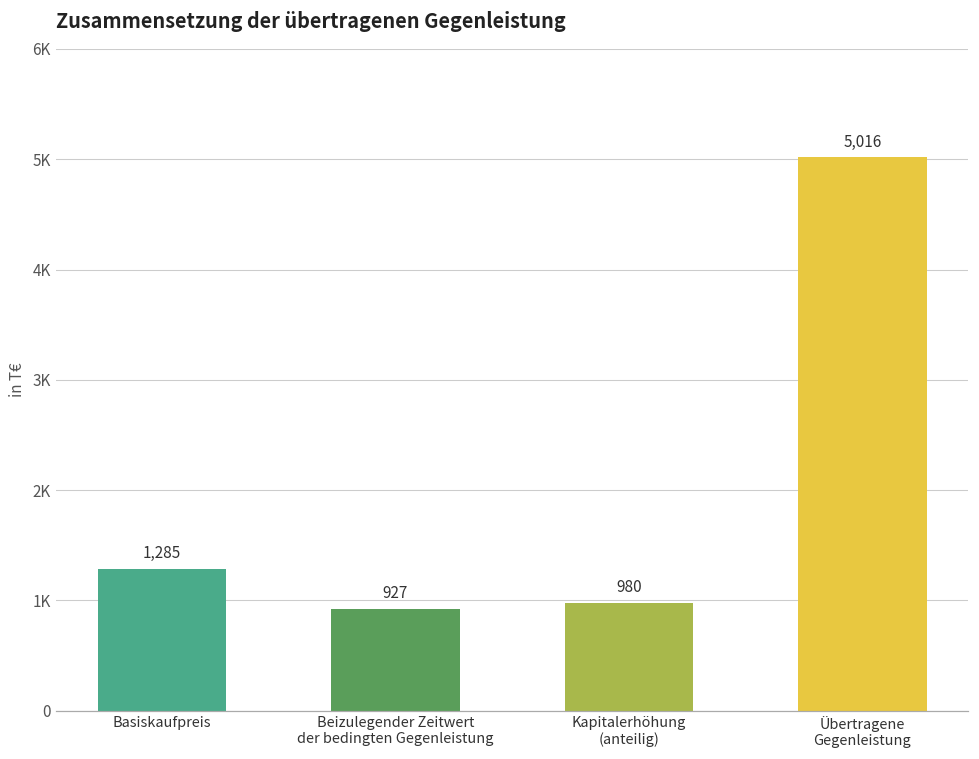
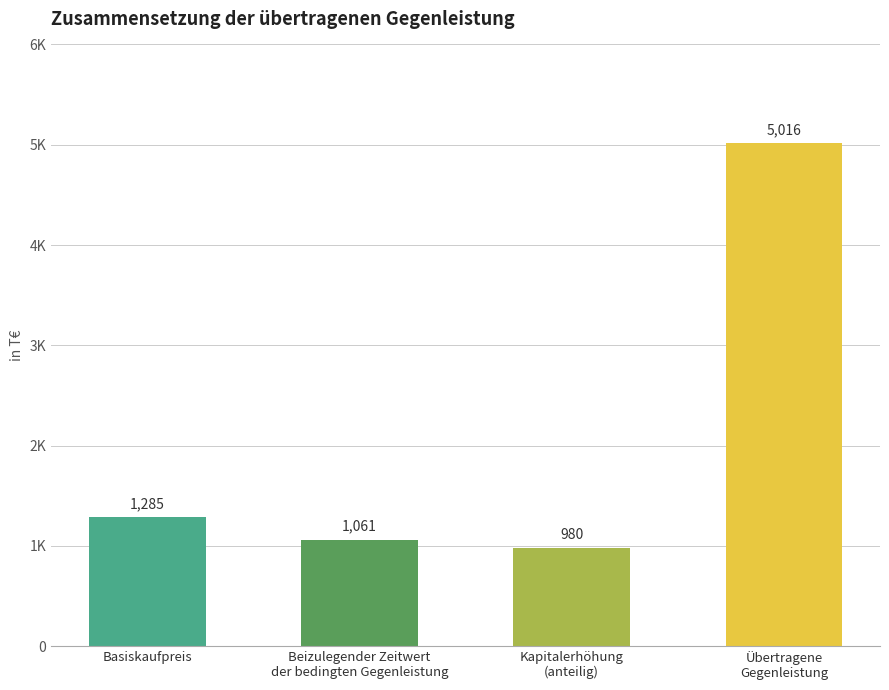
Beizulegender Zeitwert der bedingten Gegenleistung: 927 -> 1,061
